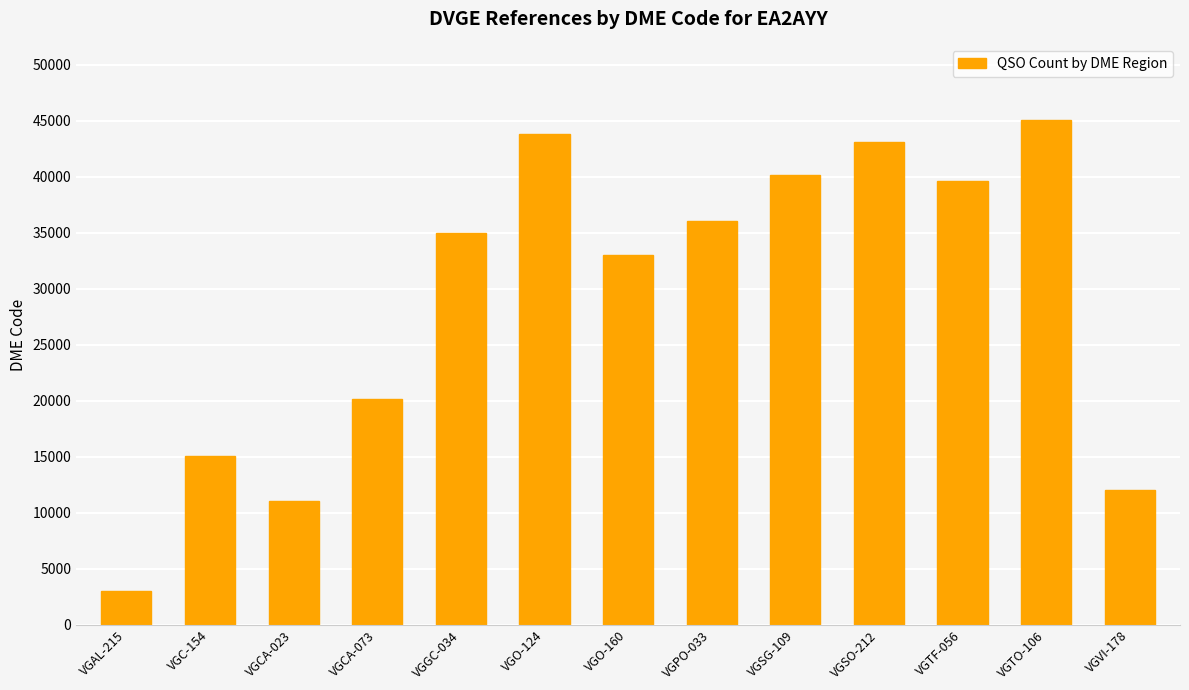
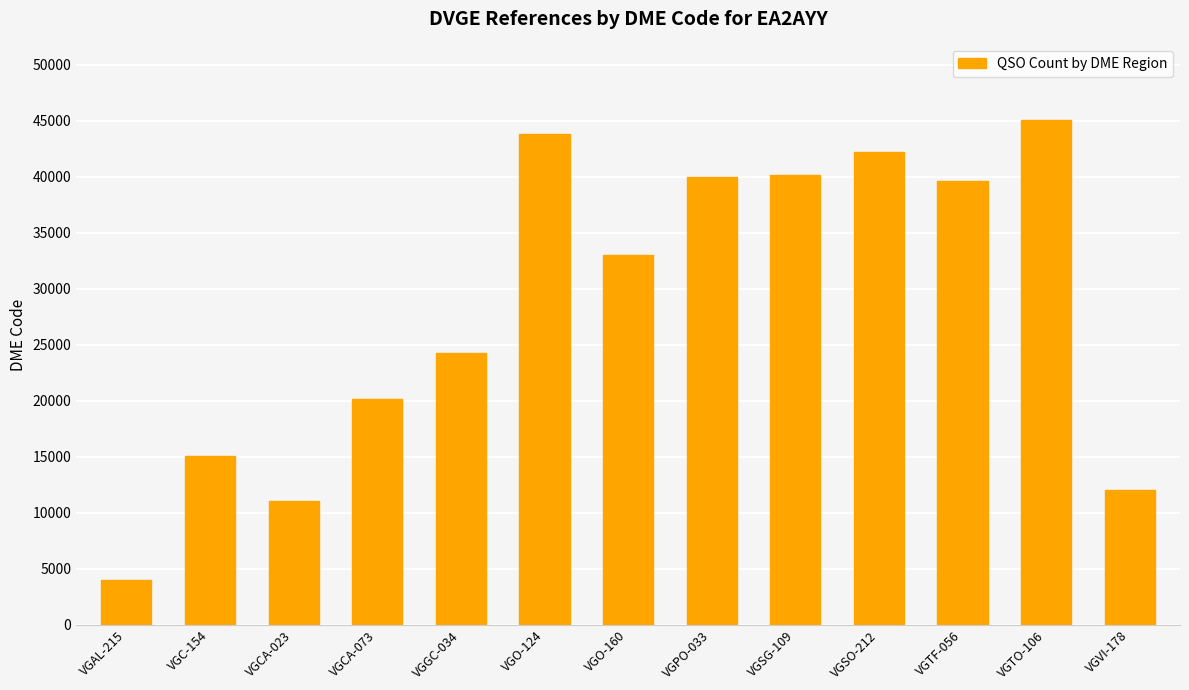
VGAL-215: 3000 -> 4000
VGGC-034: 35000 -> 24200
VGPO-033: 36000 -> 40000
VGSO-212: 43100 -> 42200
